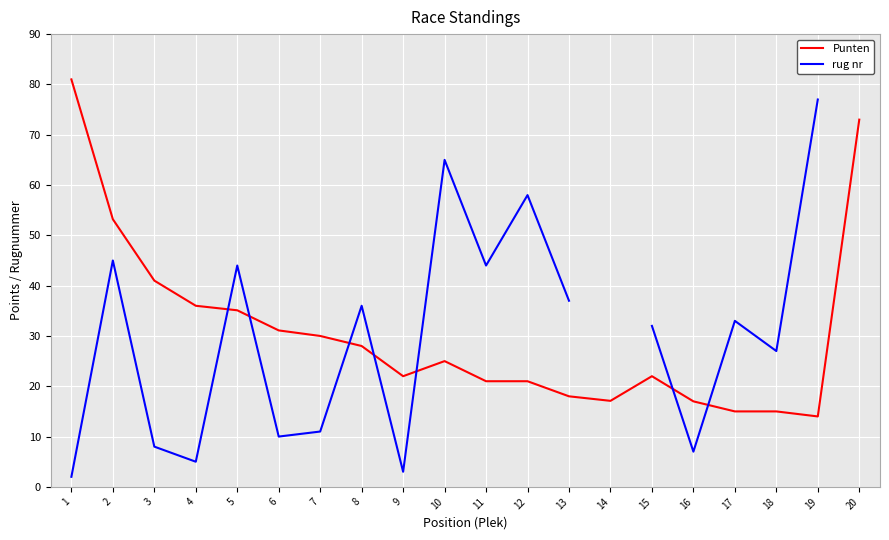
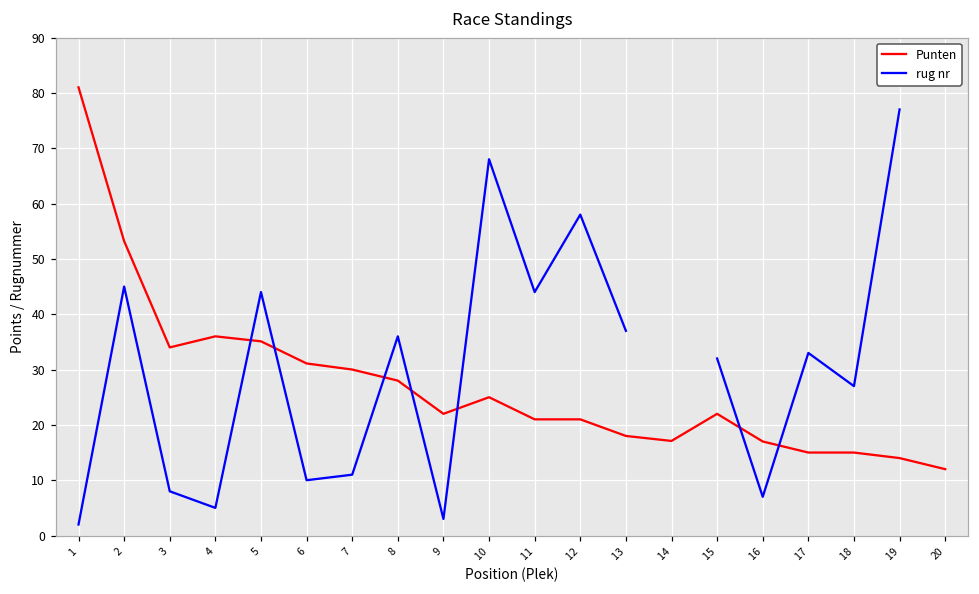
Punten, 3: 41 -> 34
rug nr, 10: 65 -> 68
Punten, 20: 73 -> 12
